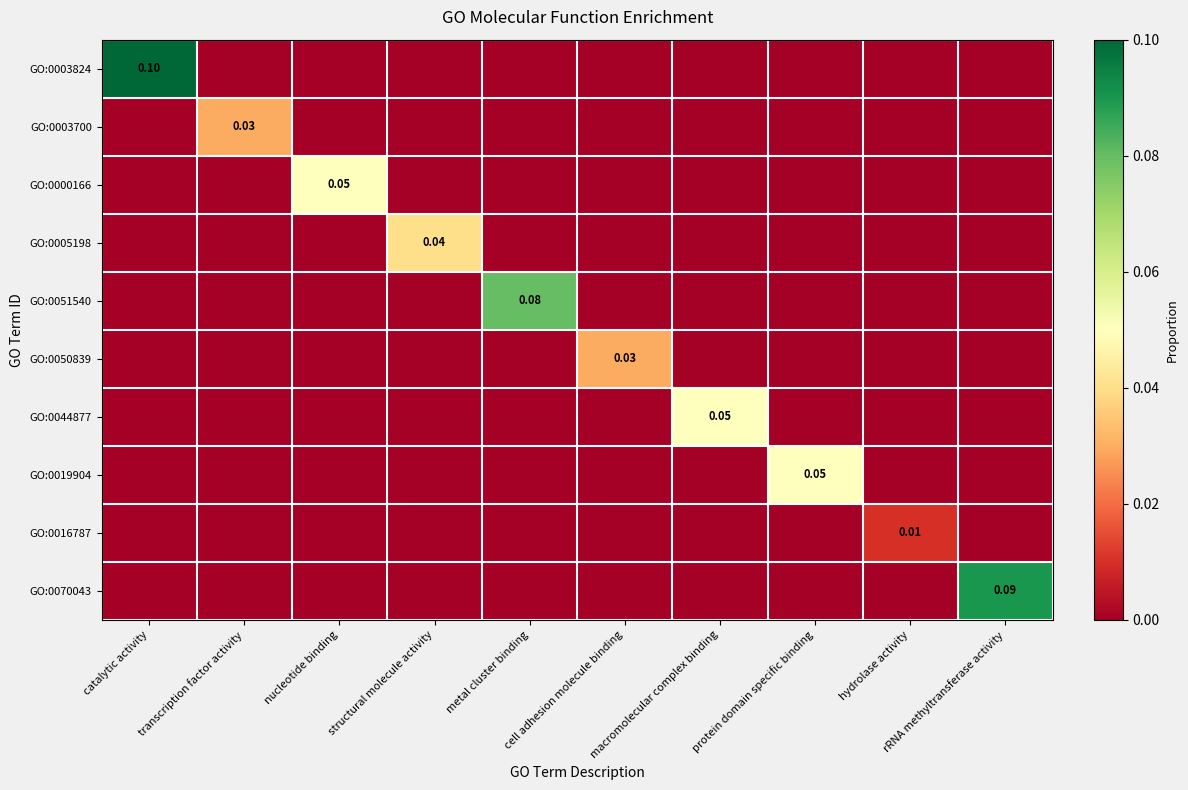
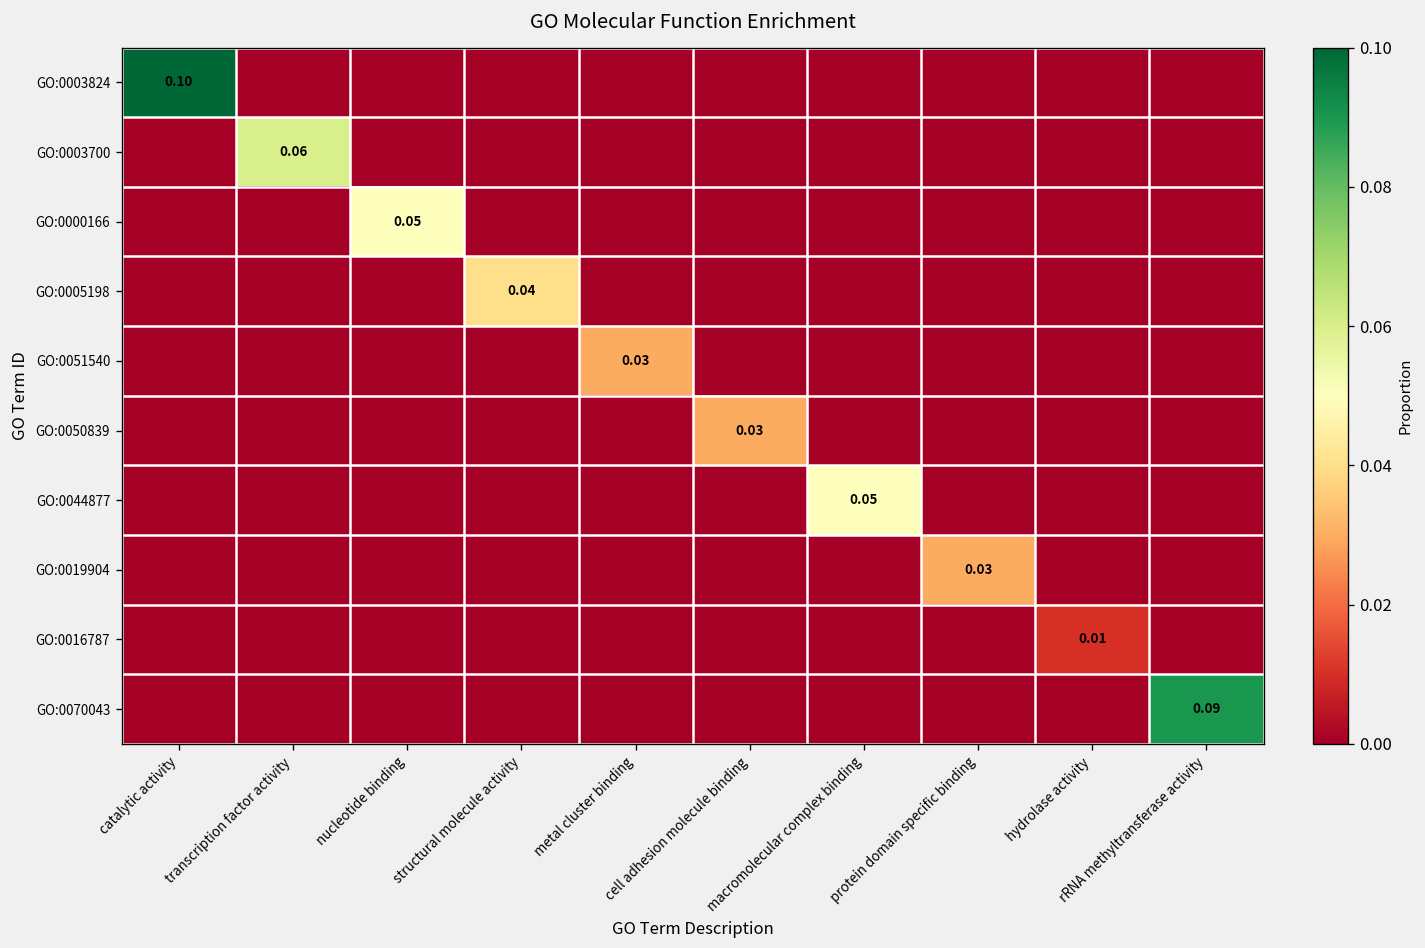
GO:0003700, transcription factor activity: 0.03 -> 0.06
GO:0051540, metal cluster binding: 0.08 -> 0.03
GO:0019904, protein domain specific binding: 0.05 -> 0.03
